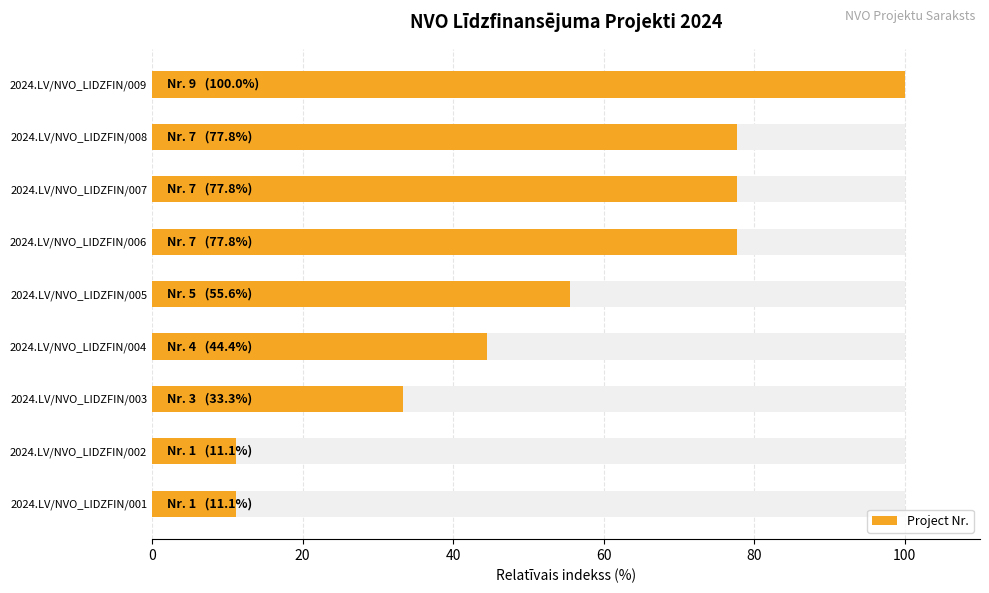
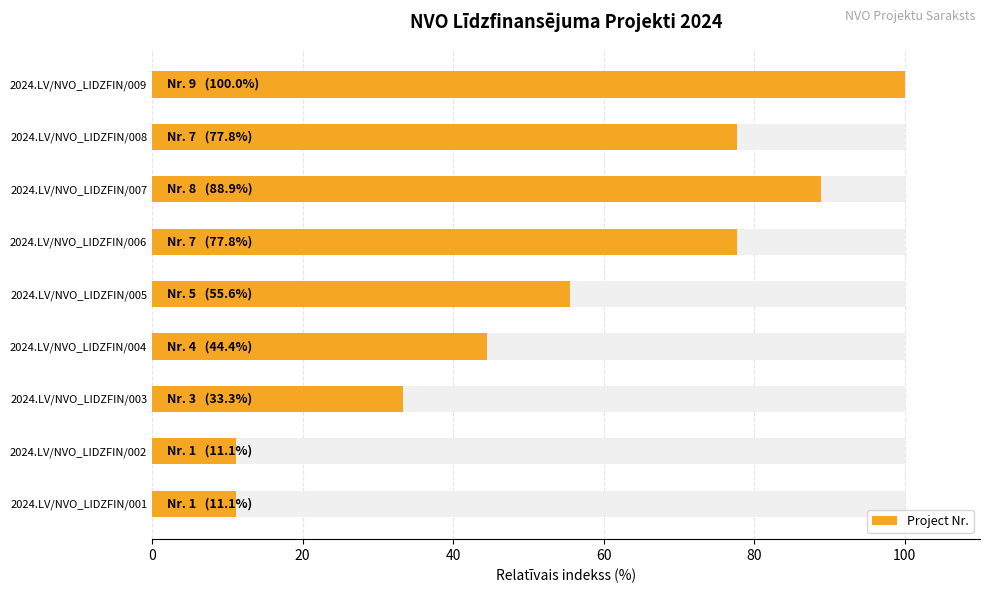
Project Nr., 2024.LV/NVO_LIDZFIN/007: 7 (77.8%) -> 8 (88.9%)
